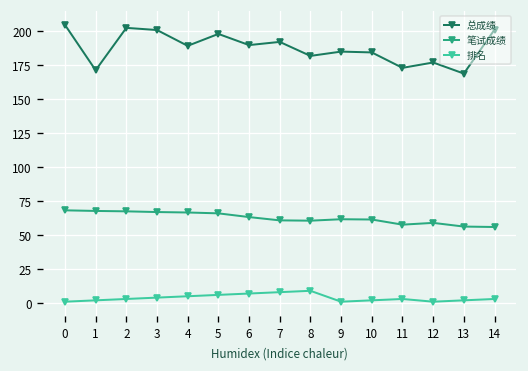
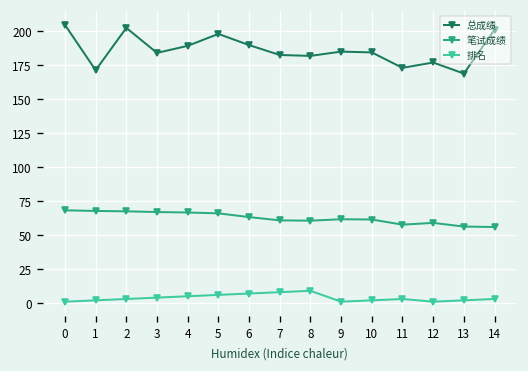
总成绩, 3: 200 -> 184
总成绩, 7: 192 -> 182
